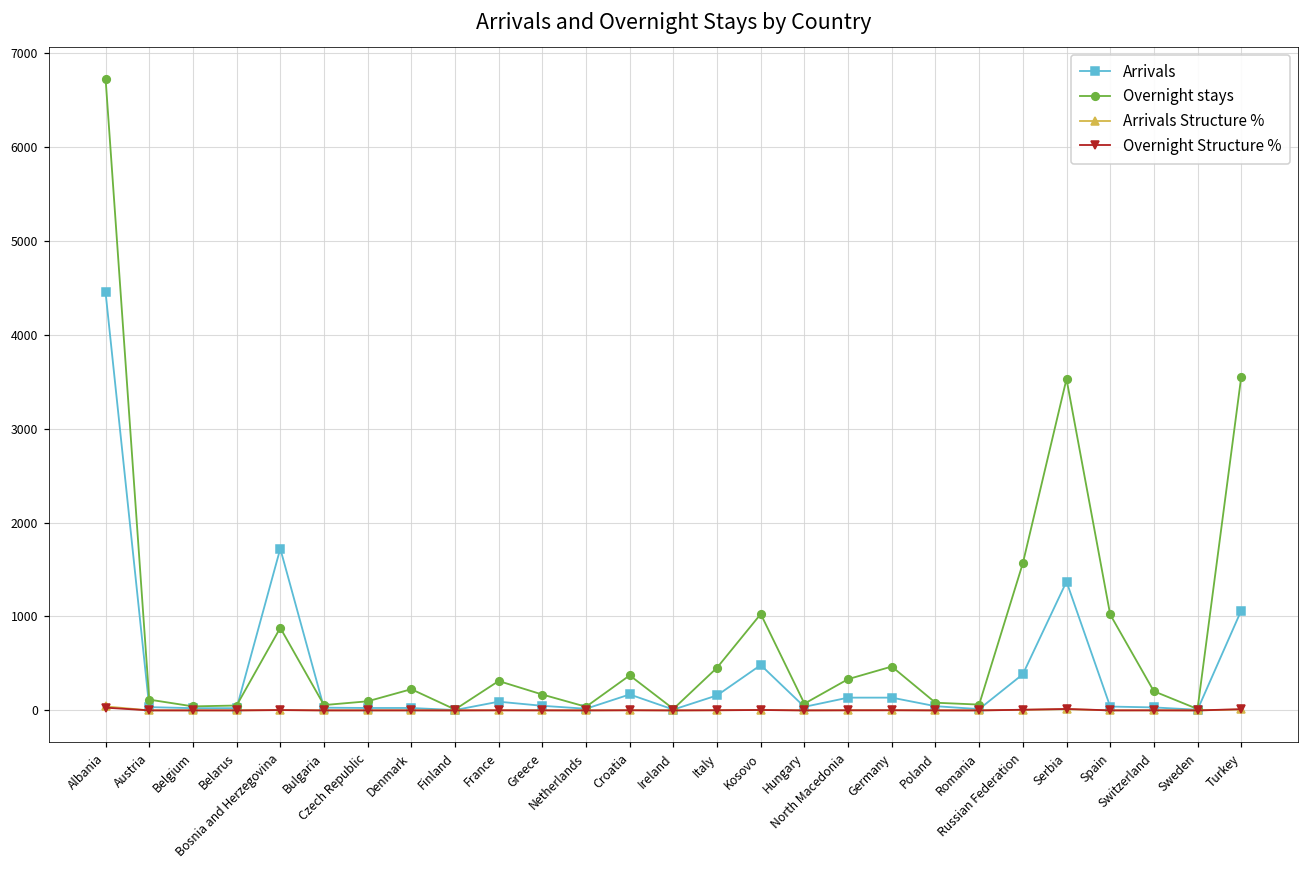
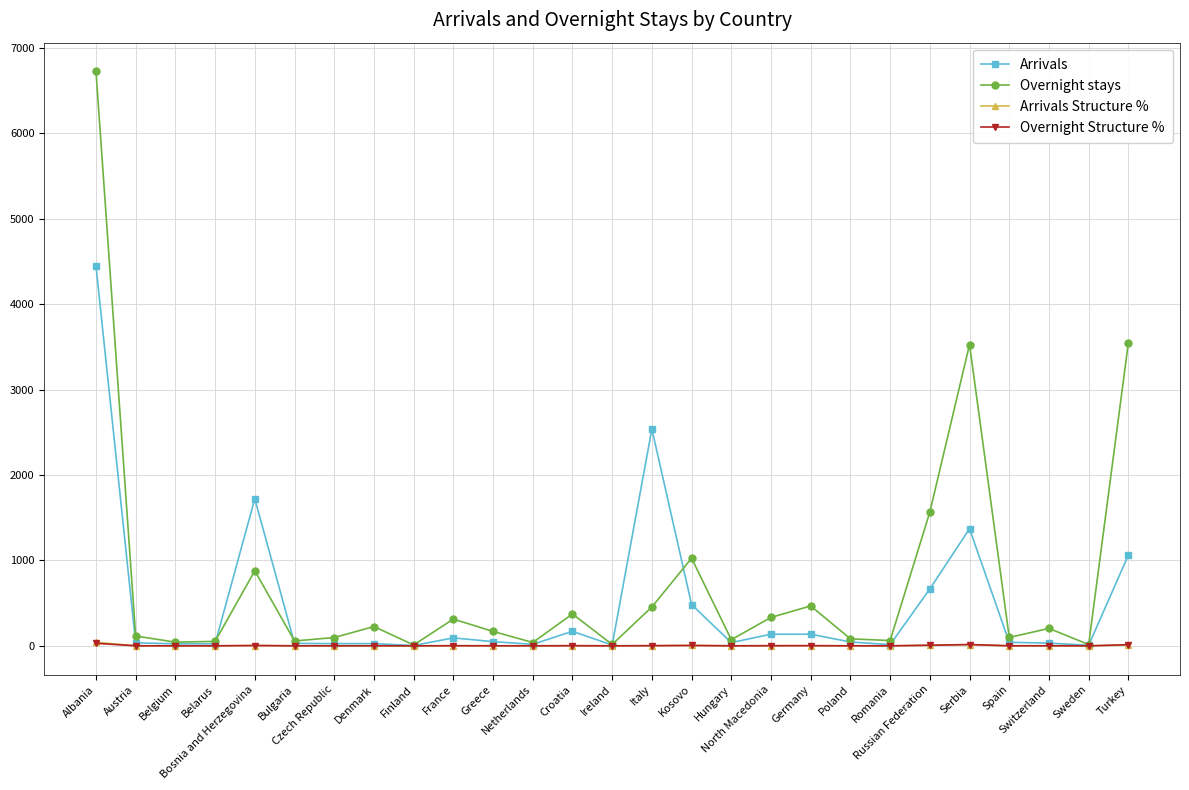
Arrivals, Italy: 200 -> 2500
Arrivals, Russian Federation: 400 -> 700
Overnight stays, Spain: 1000 -> 100
